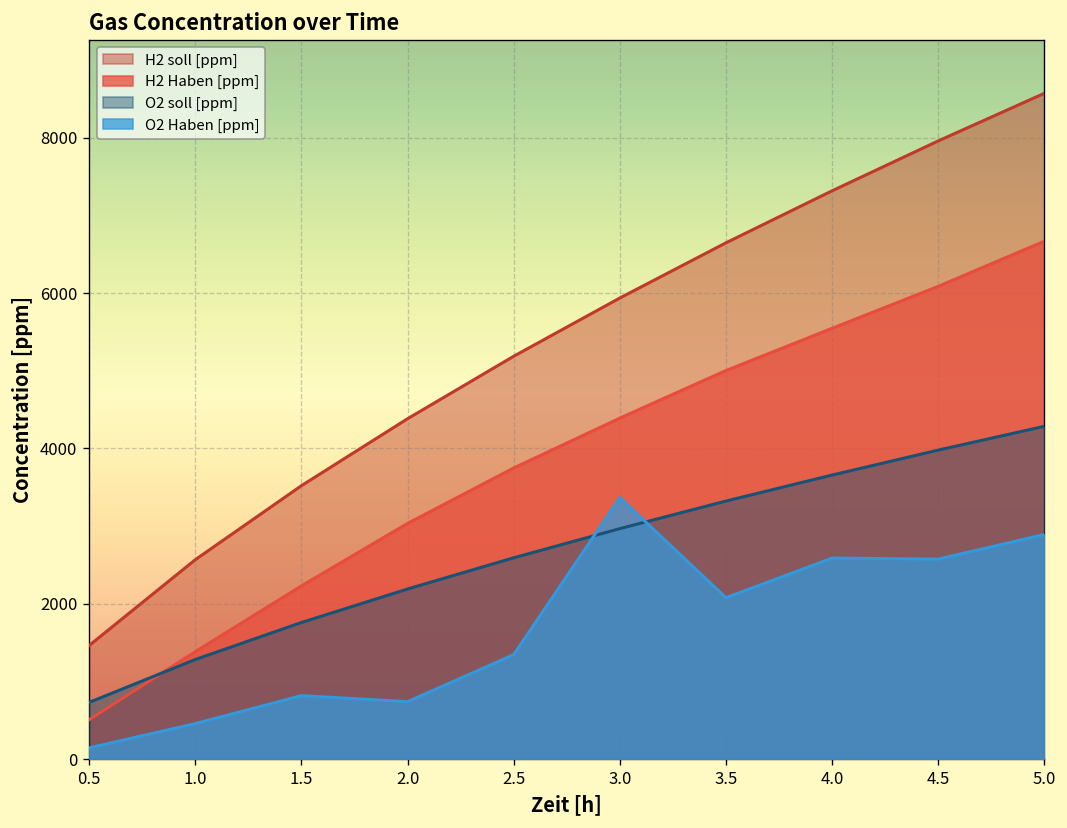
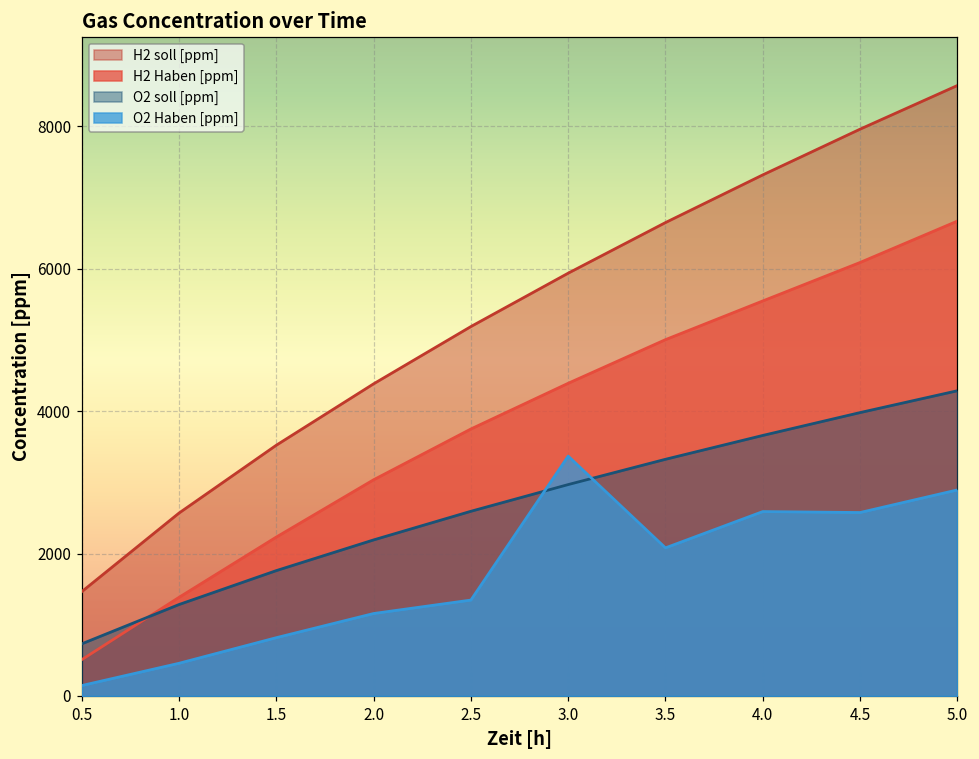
O2 Haben [ppm], 2.0: 700 -> 1200
